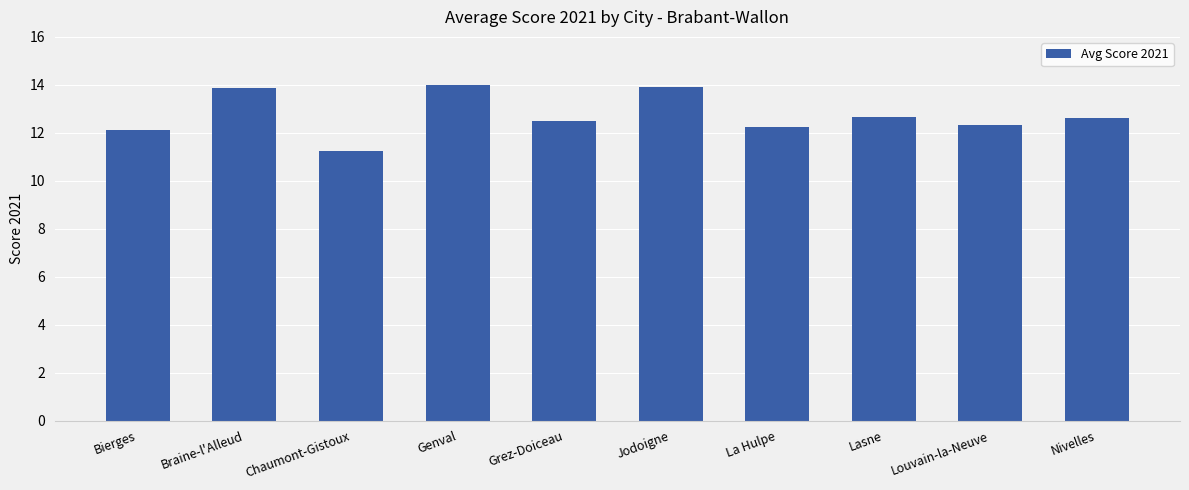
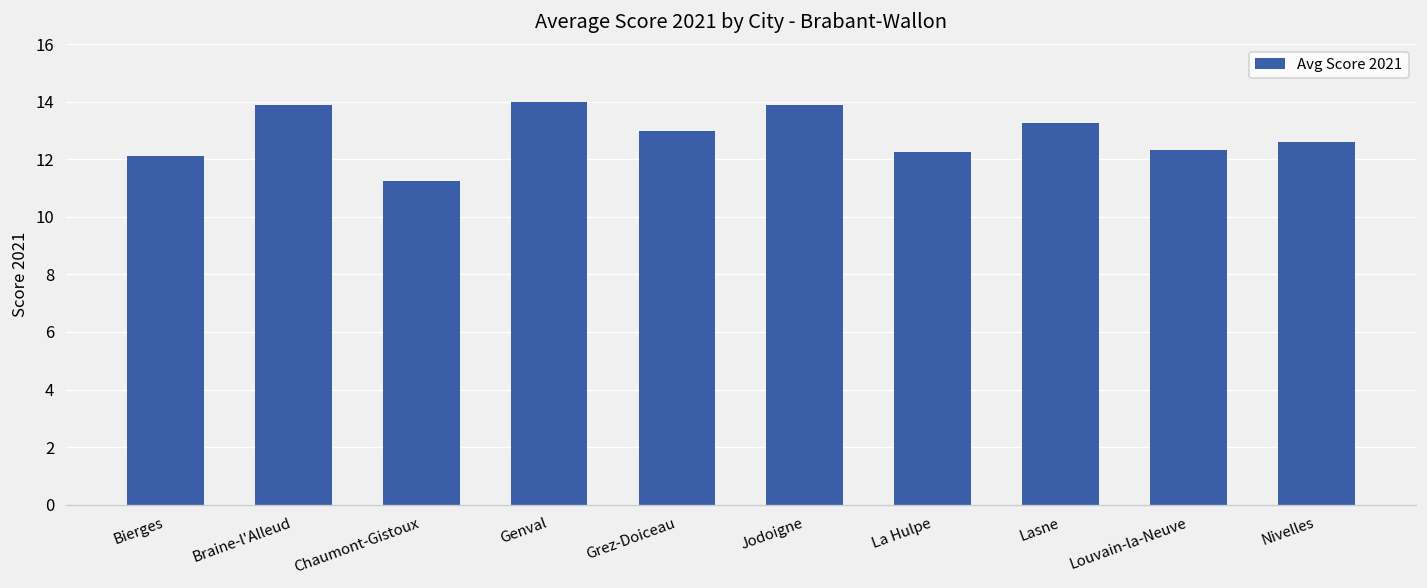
Grez-Doiceau: 12.5 -> 13.0
Lasne: 12.7 -> 13.3
